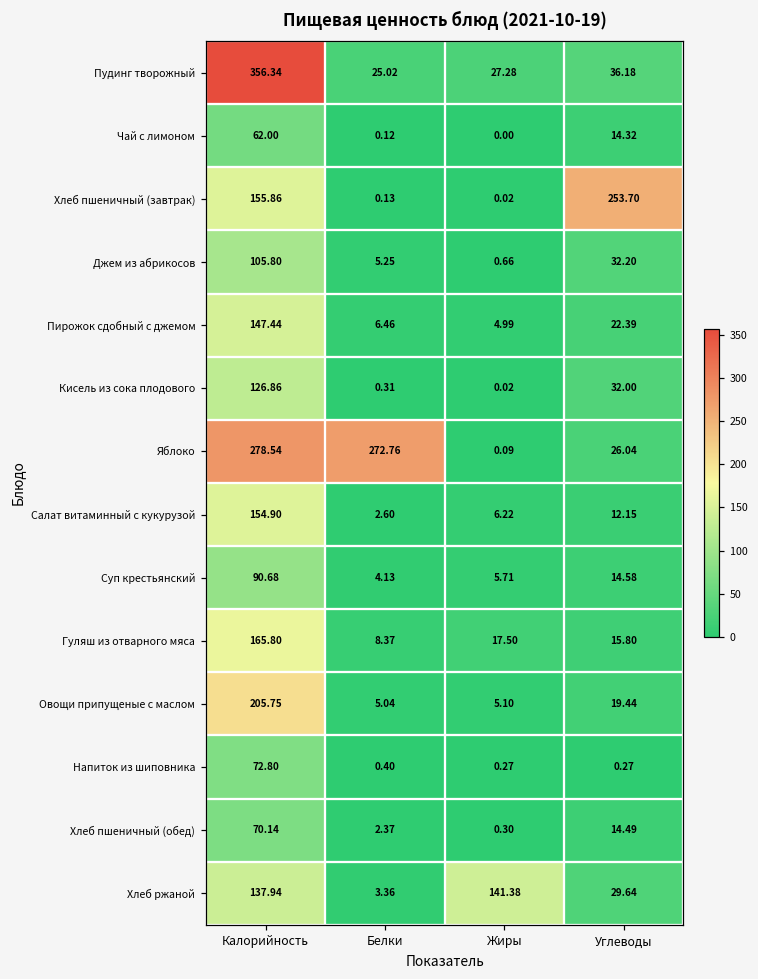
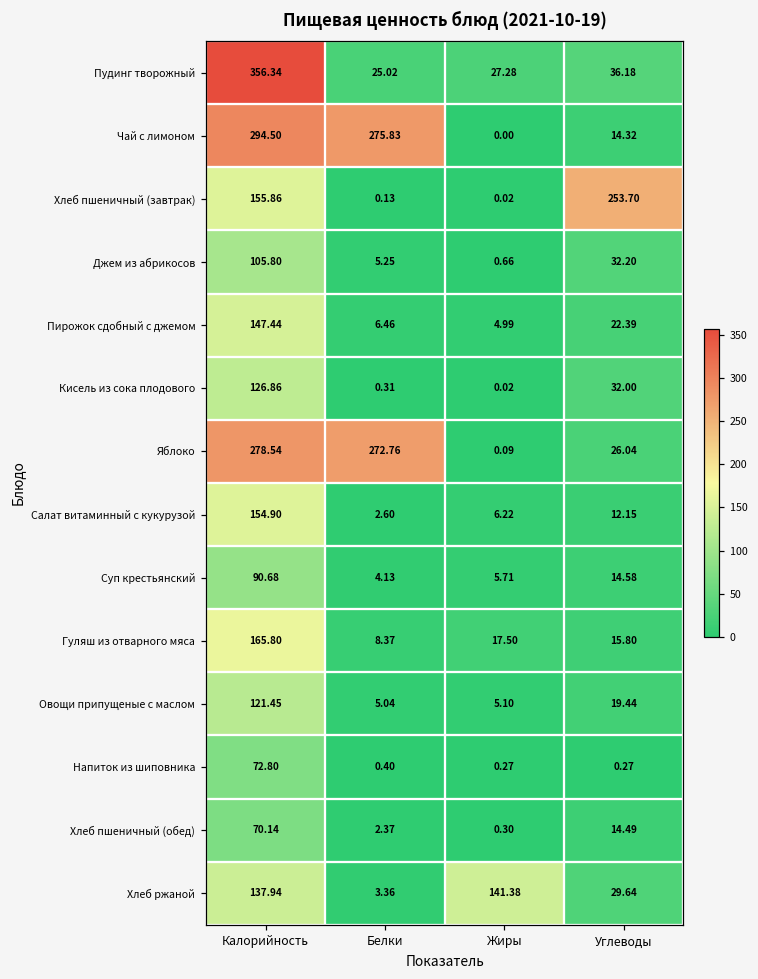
Чай с лимоном, Калорийность: 62.00 -> 294.50
Чай с лимоном, Белки: 0.12 -> 275.83
Овощи припущеные с маслом, Калорийность: 205.75 -> 121.45
